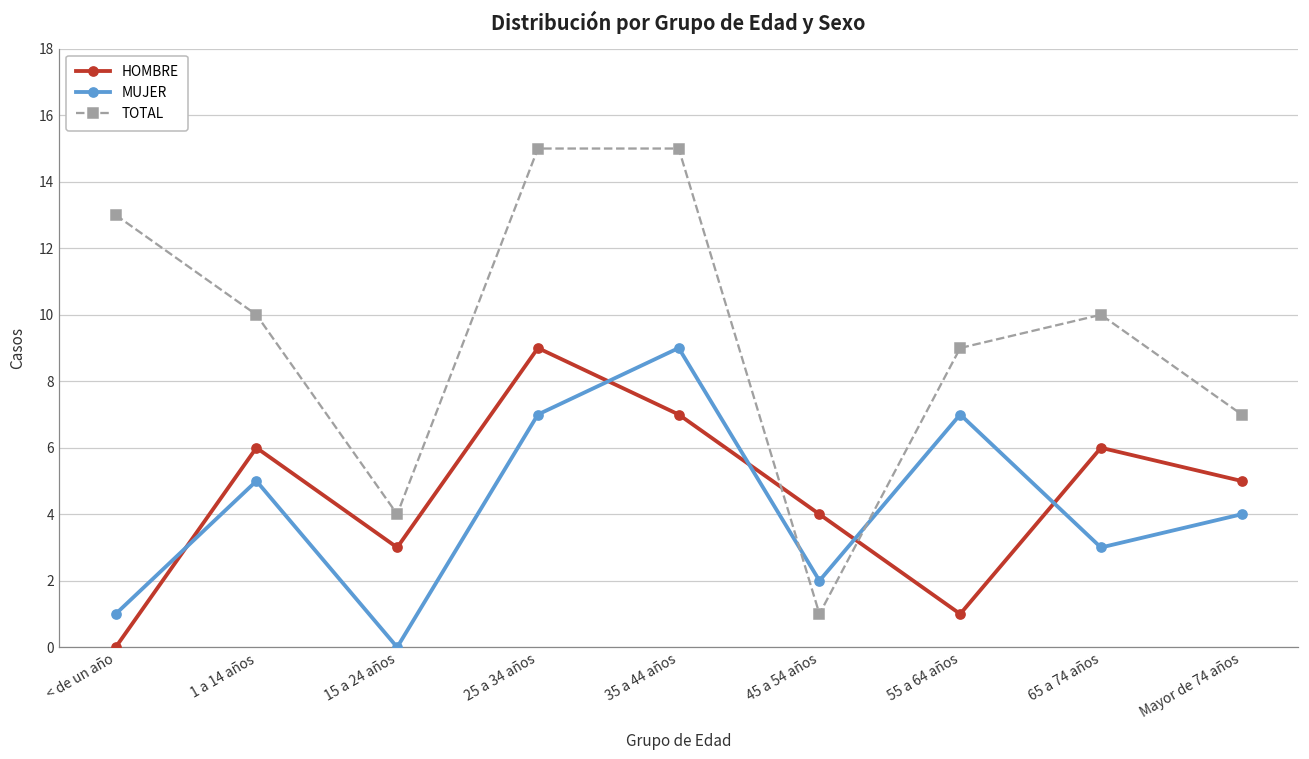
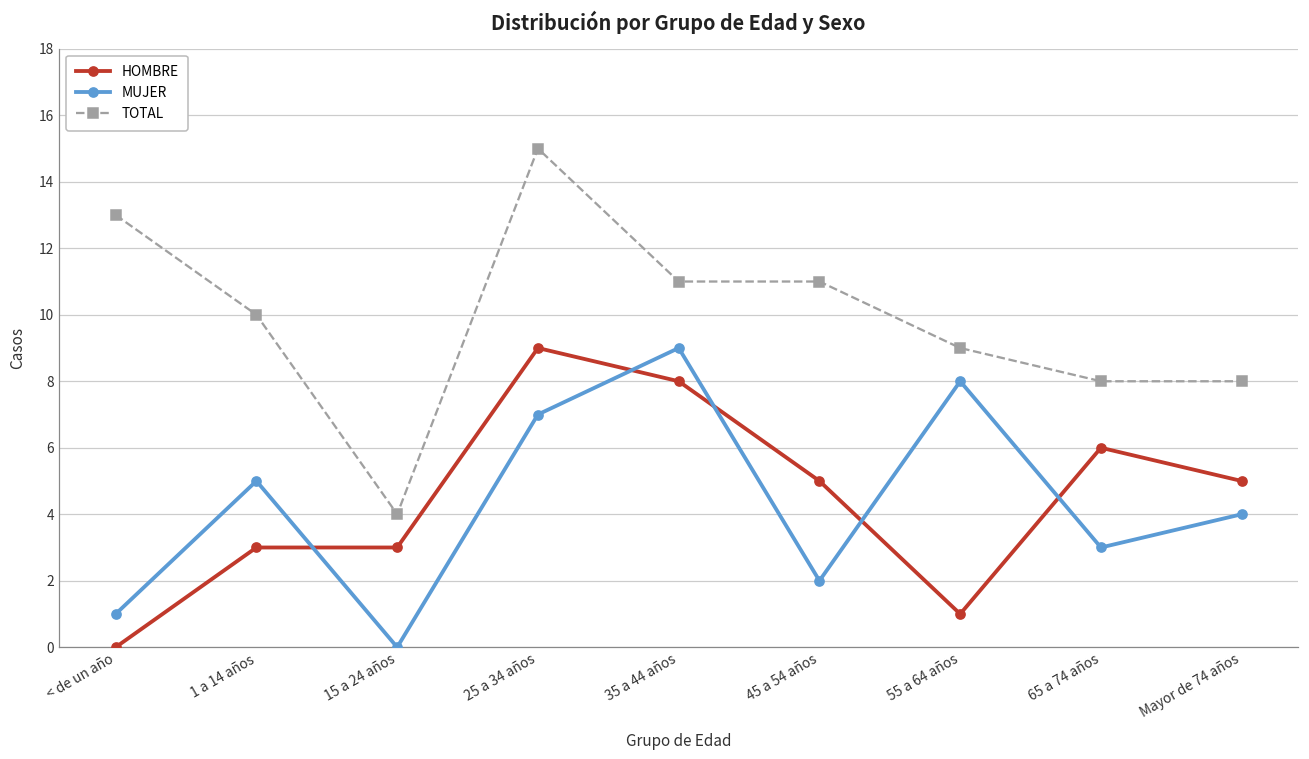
HOMBRE, 1 a 14 años: 6 -> 3
HOMBRE, 35 a 44 años: 7 -> 8
TOTAL, 35 a 44 años: 15 -> 11
HOMBRE, 45 a 54 años: 4 -> 5
TOTAL, 45 a 54 años: 1 -> 11
MUJER, 55 a 64 años: 7 -> 8
TOTAL, 65 a 74 años: 10 -> 8
TOTAL, Mayor de 74 años: 7 -> 8
